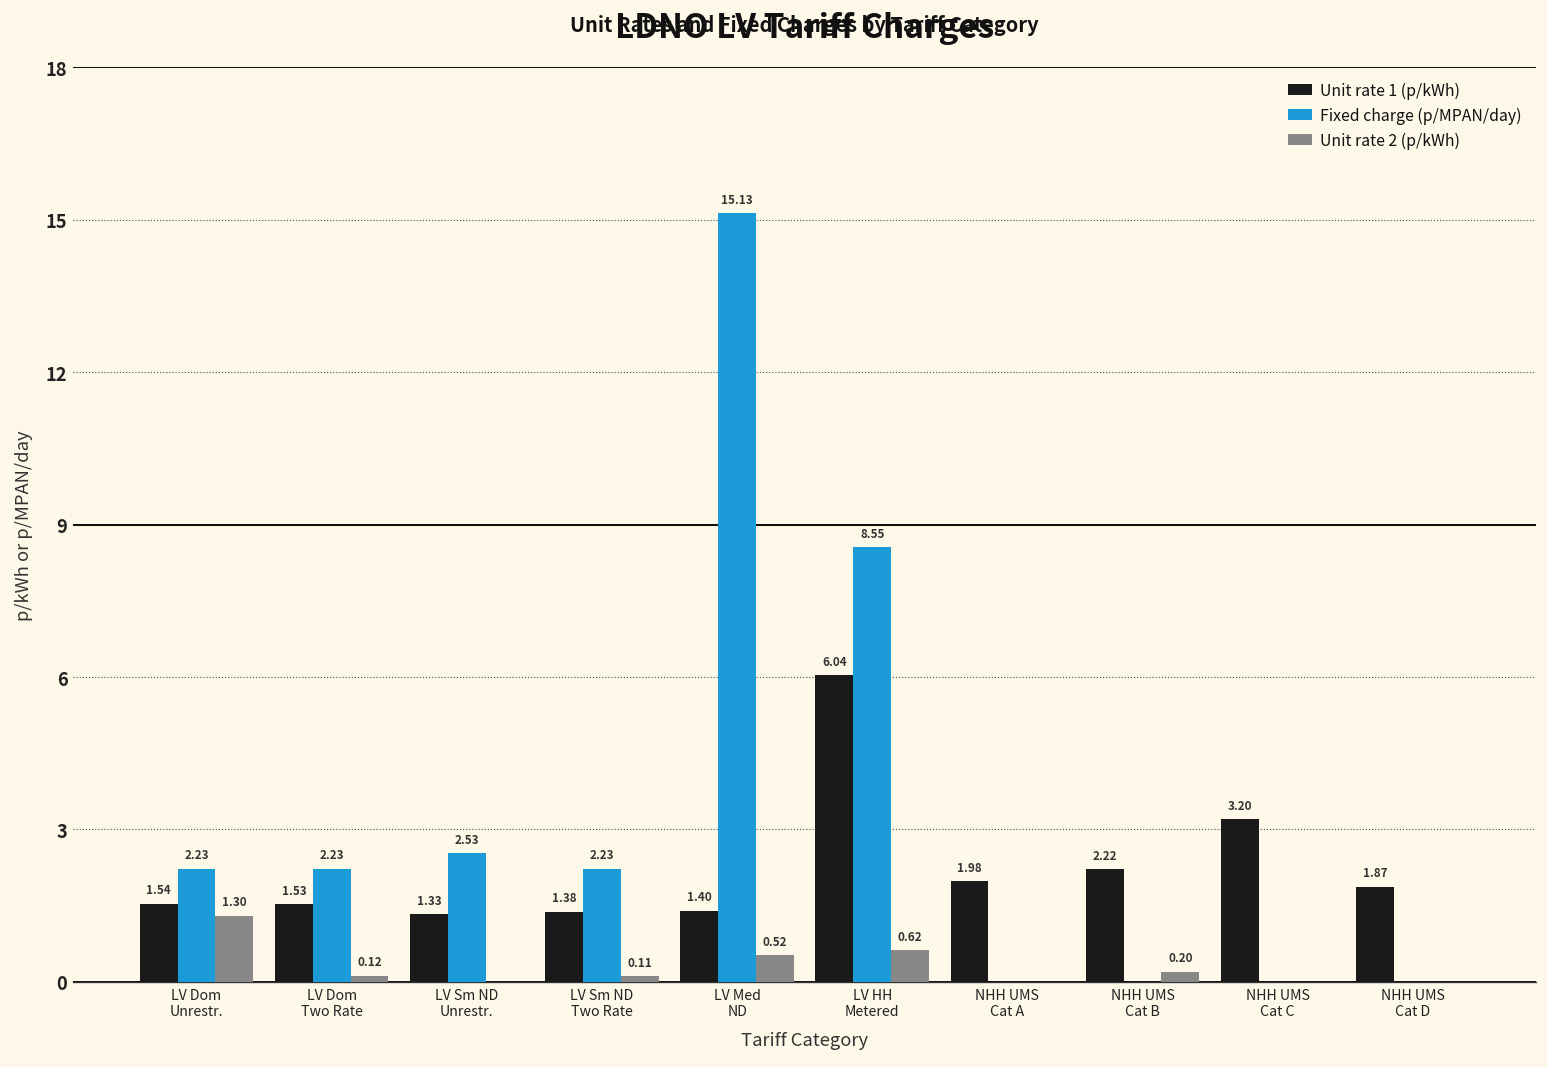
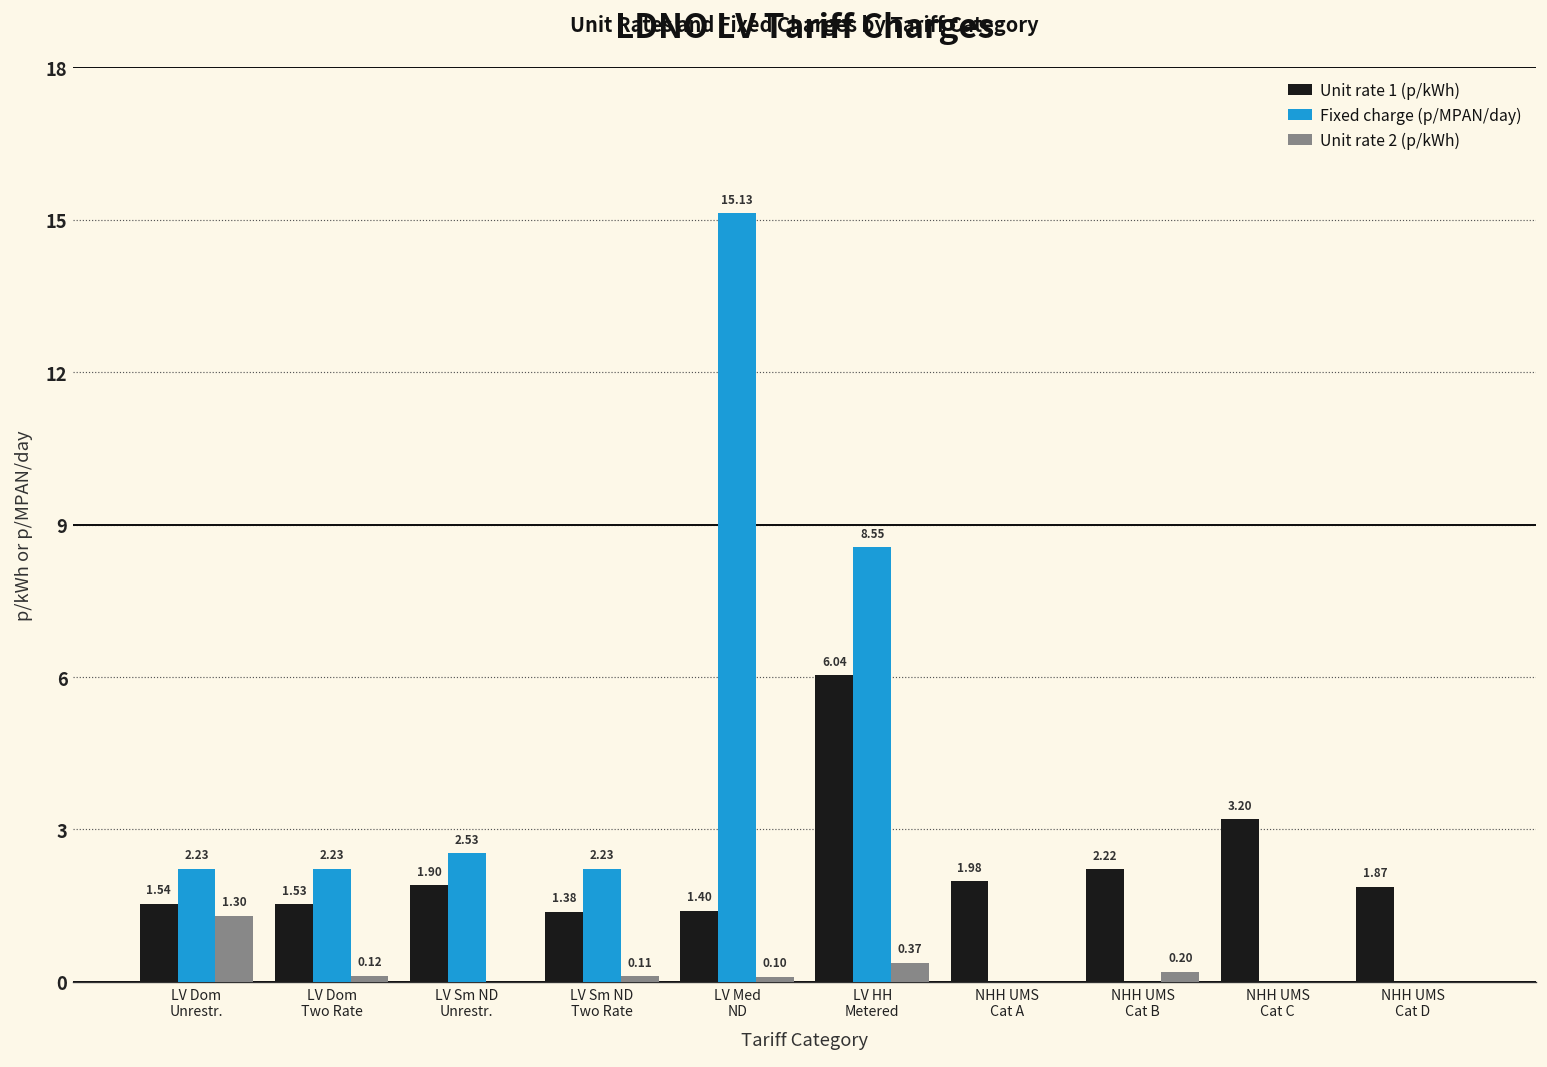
Unit rate 1 (p/kWh), LV Sm ND Unrestr.: 1.33 -> 1.90
Unit rate 2 (p/kWh), LV Med ND: 0.52 -> 0.10
Unit rate 2 (p/kWh), LV HH Metered: 0.62 -> 0.37
